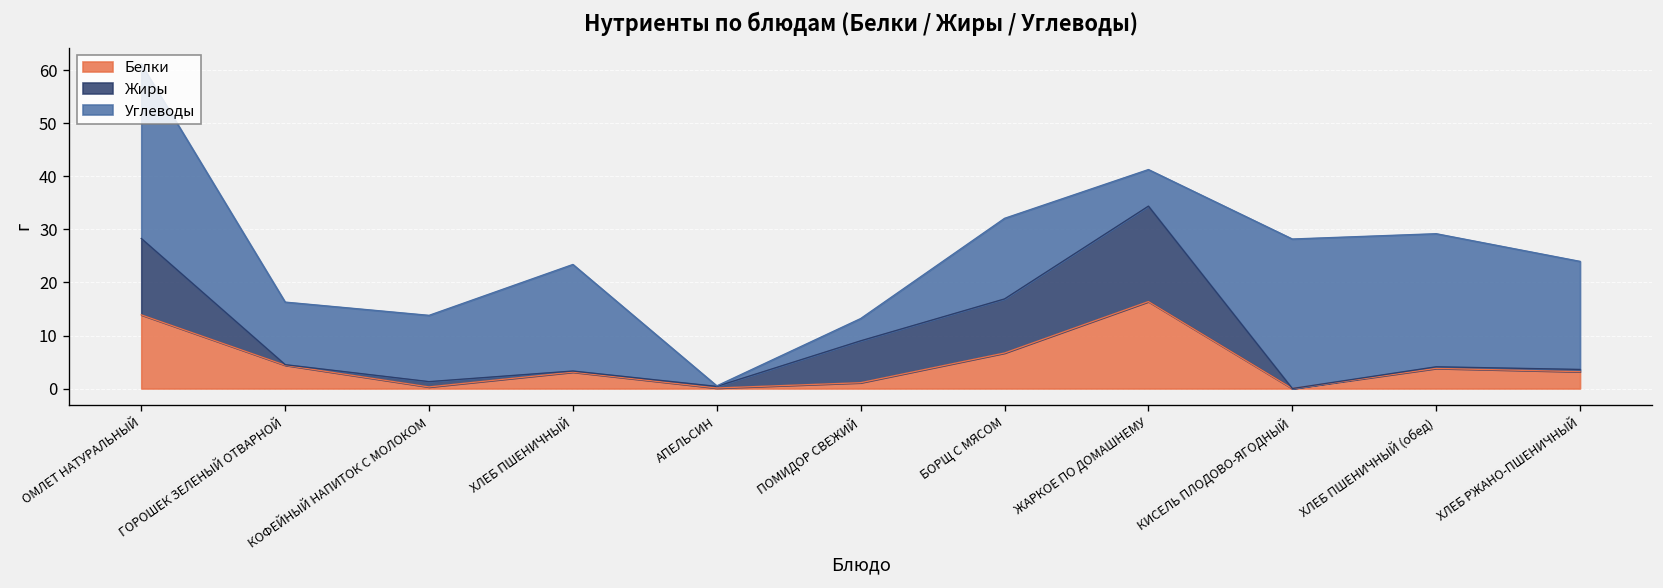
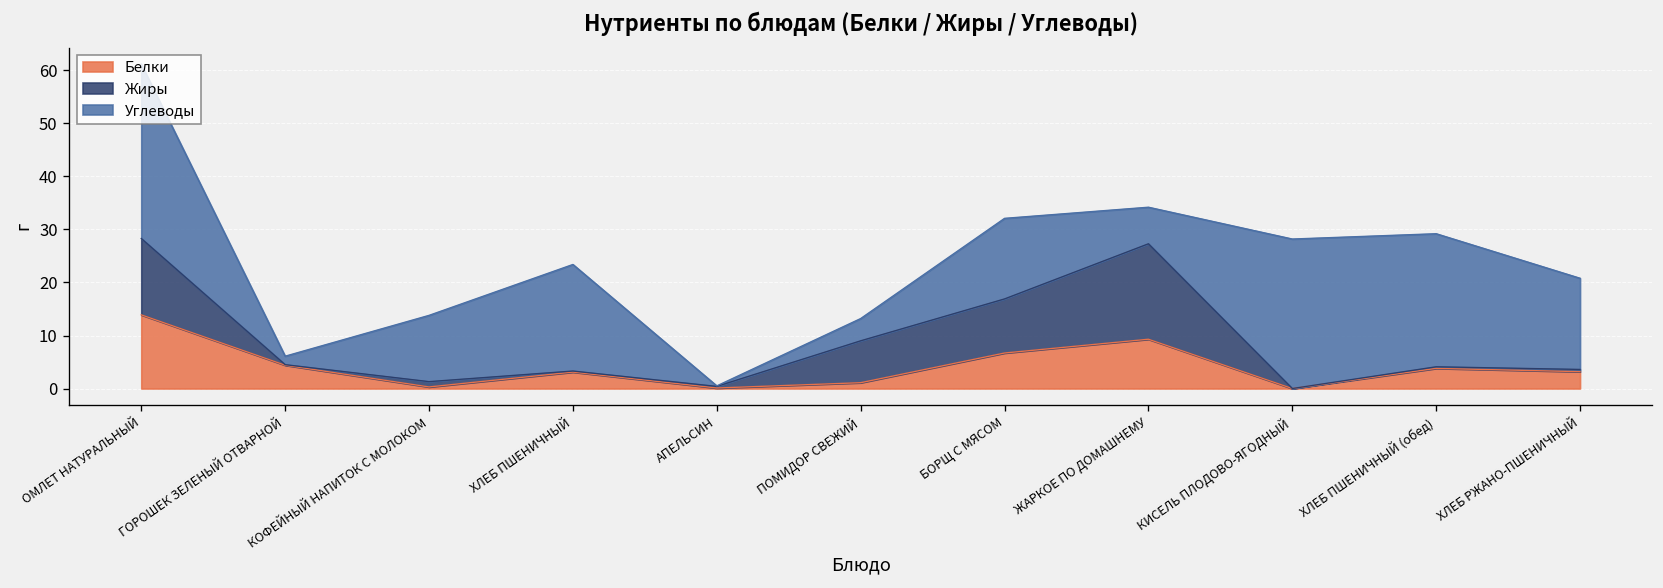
Углеводы, ГОРОШЕК ЗЕЛЕНЫЙ ОТВАРНОЙ: 12 -> 2
Белки, ЖАРКОЕ ПО ДОМАШНЕМУ: 16 -> 9
Углеводы, ХЛЕБ РЖАНО-ПШЕНИЧНЫЙ: 20 -> 17
